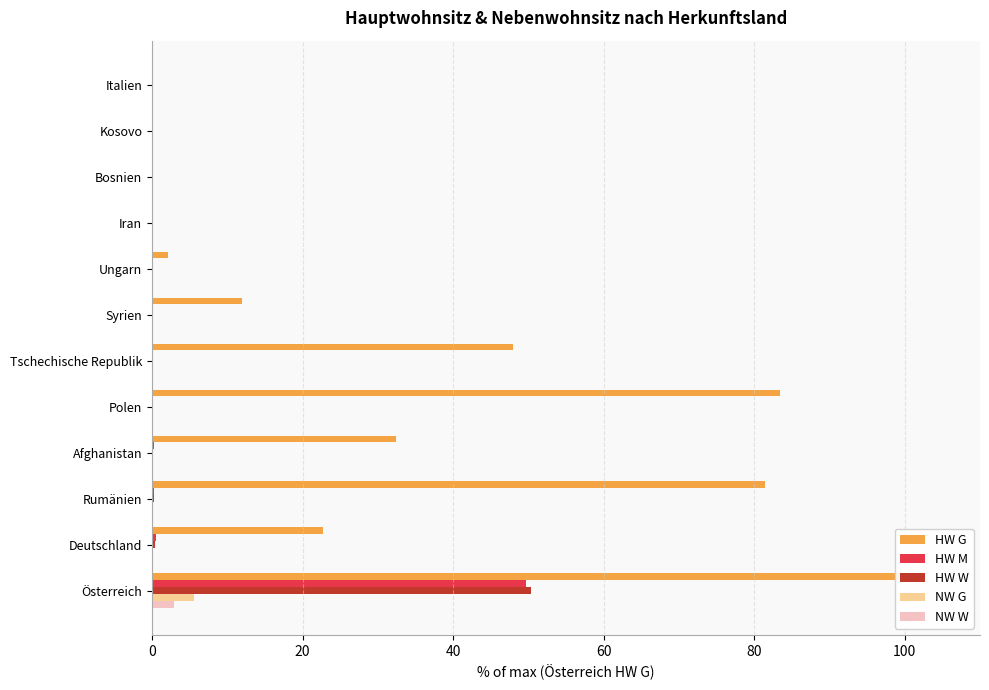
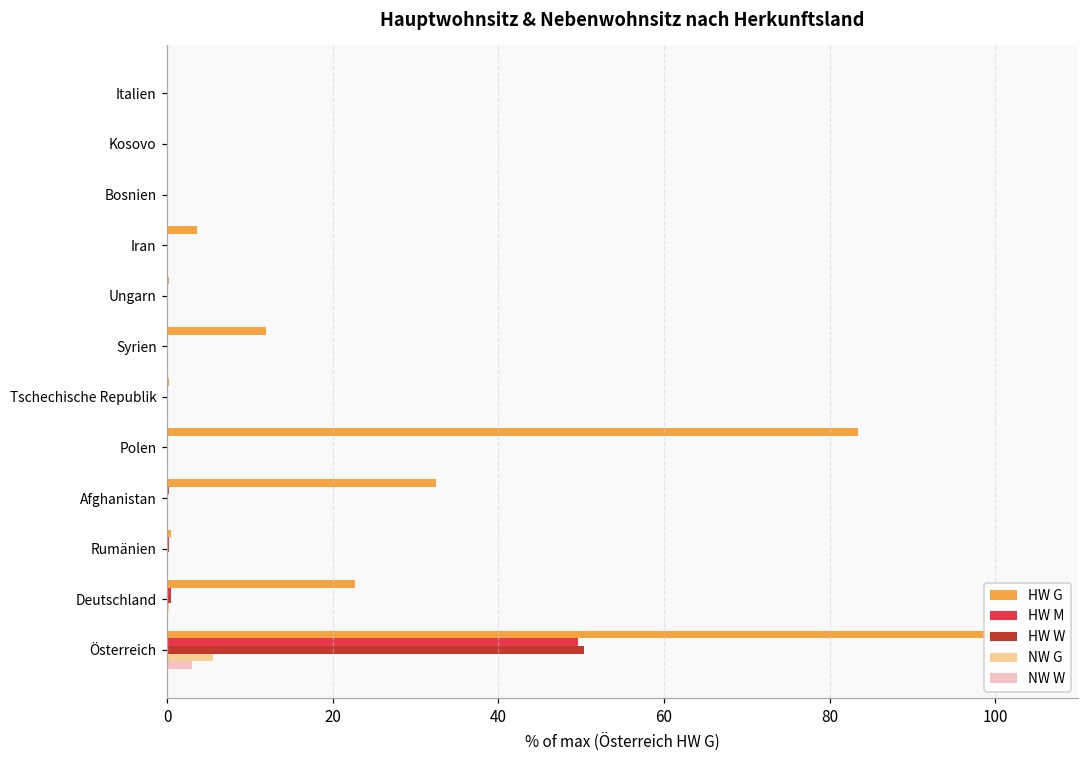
HW G, Iran: 0 -> 4
HW G, Ungarn: 2 -> 0
HW G, Tschechische Republik: 48 -> 0
HW G, Rumänien: 81 -> 0
